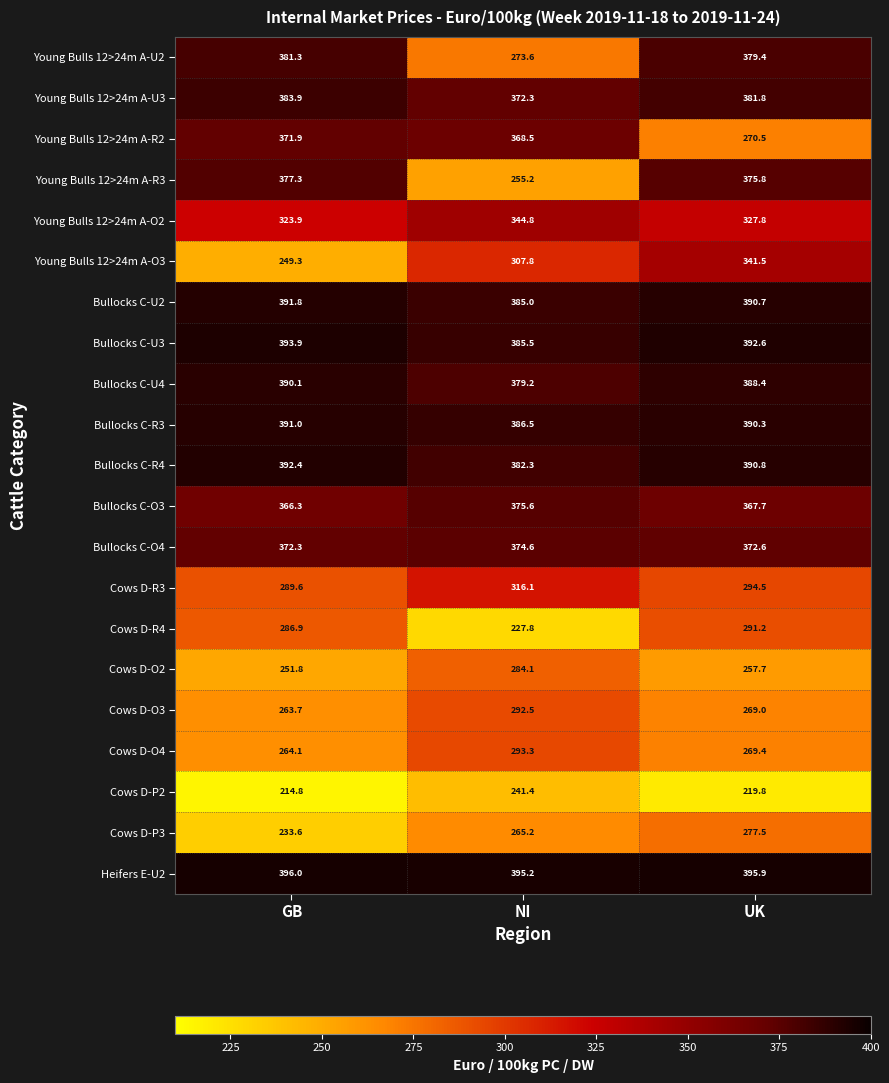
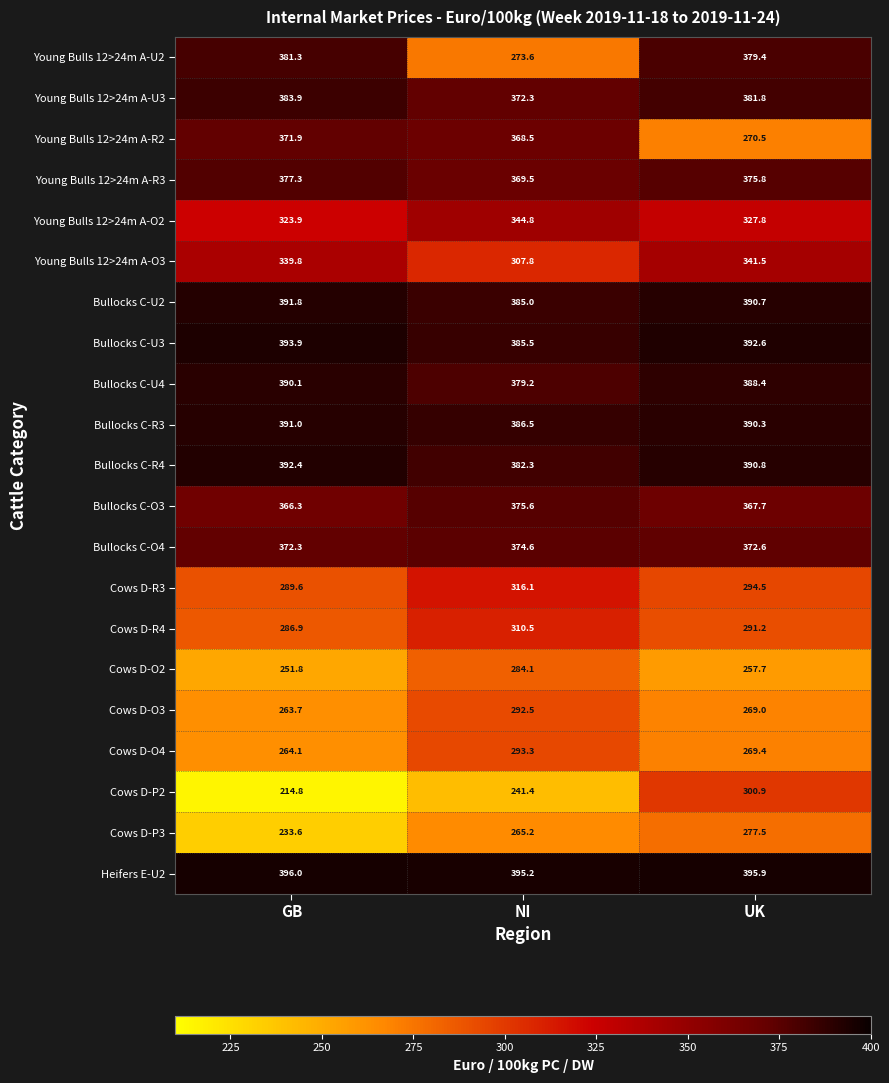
Young Bulls 12>24m A-R3, NI: 255.2 -> 369.5
Young Bulls 12>24m A-O3, GB: 249.3 -> 339.8
Cows D-R4, NI: 227.8 -> 310.5
Cows D-P2, UK: 219.8 -> 300.9
